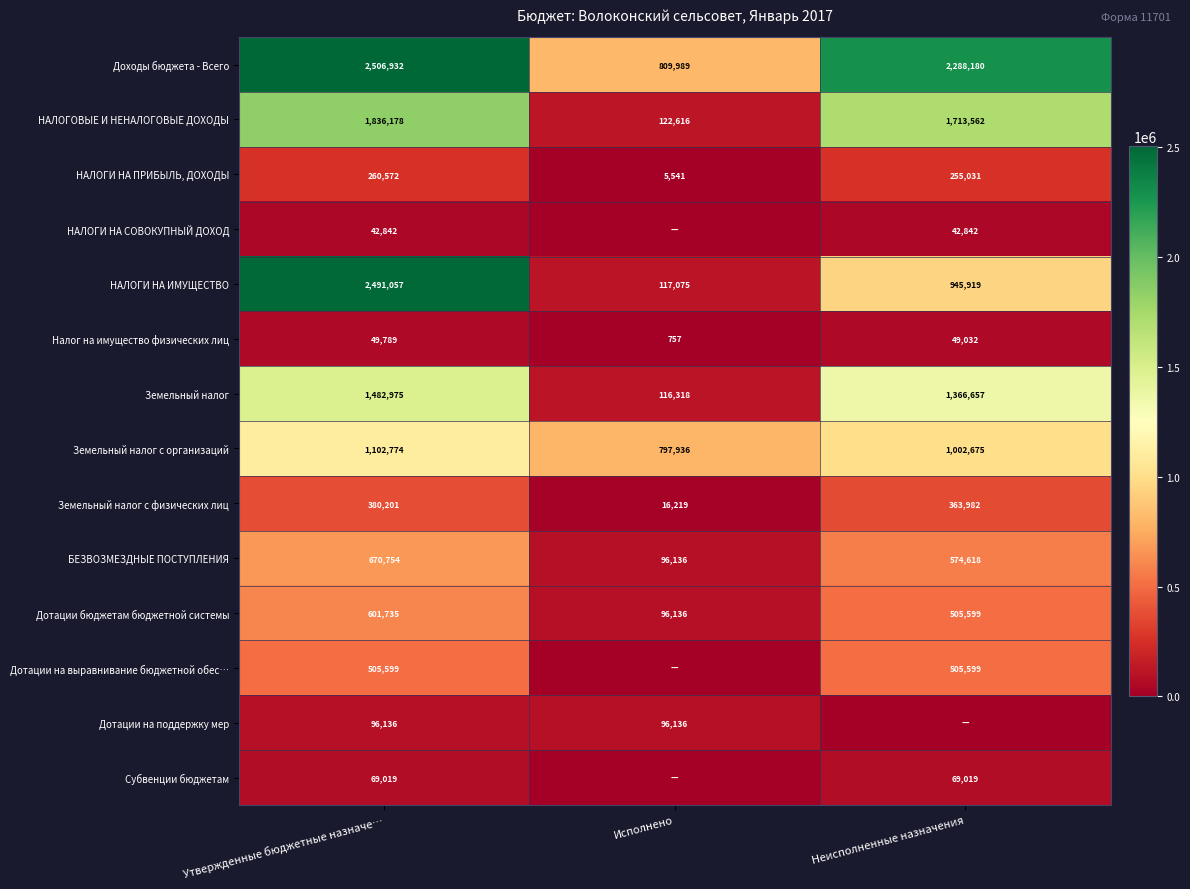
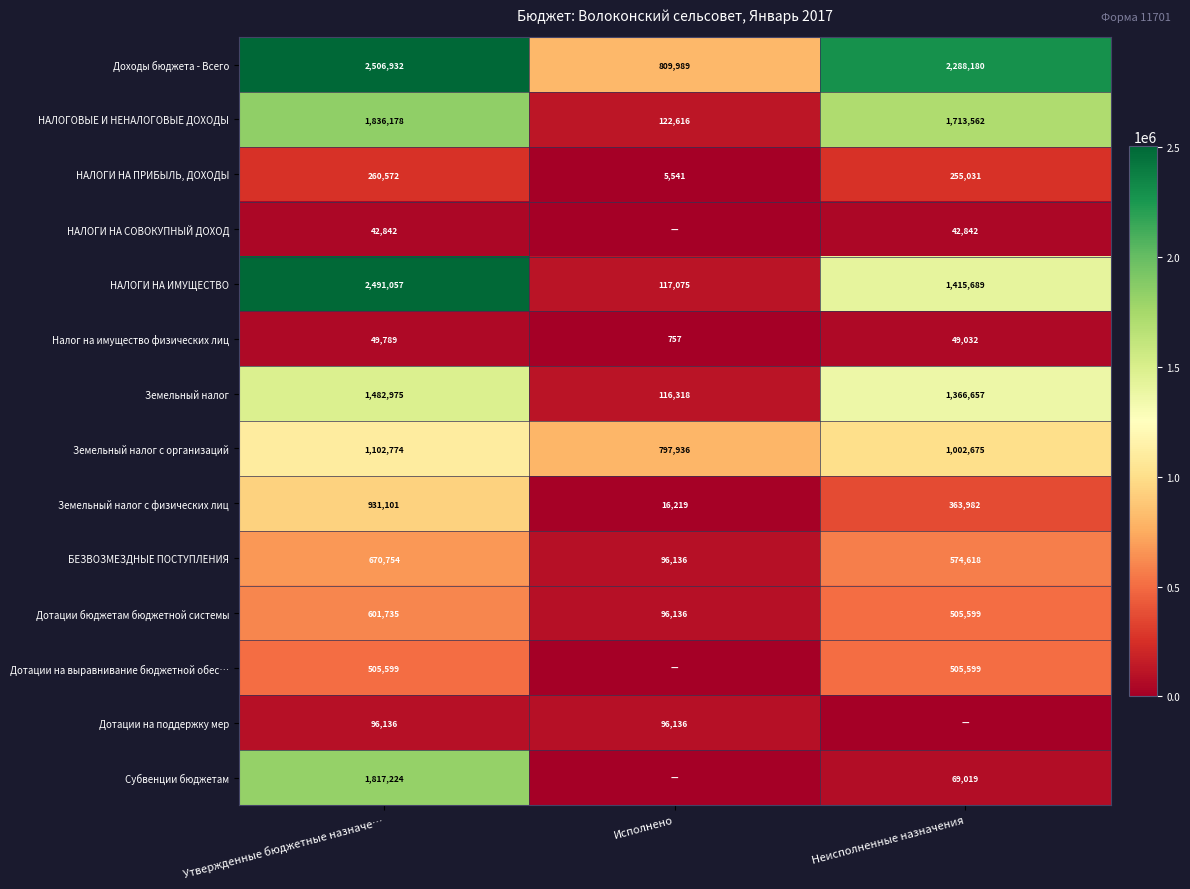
НАЛОГИ НА ИМУЩЕСТВО, Неисполненные назначения: 945,919 -> 1,415,689
Земельный налог с физических лиц, Утвержденные бюджетные назначе…: 380,201 -> 931,101
Субвенции бюджетам, Утвержденные бюджетные назначе…: 69,019 -> 1,817,224
